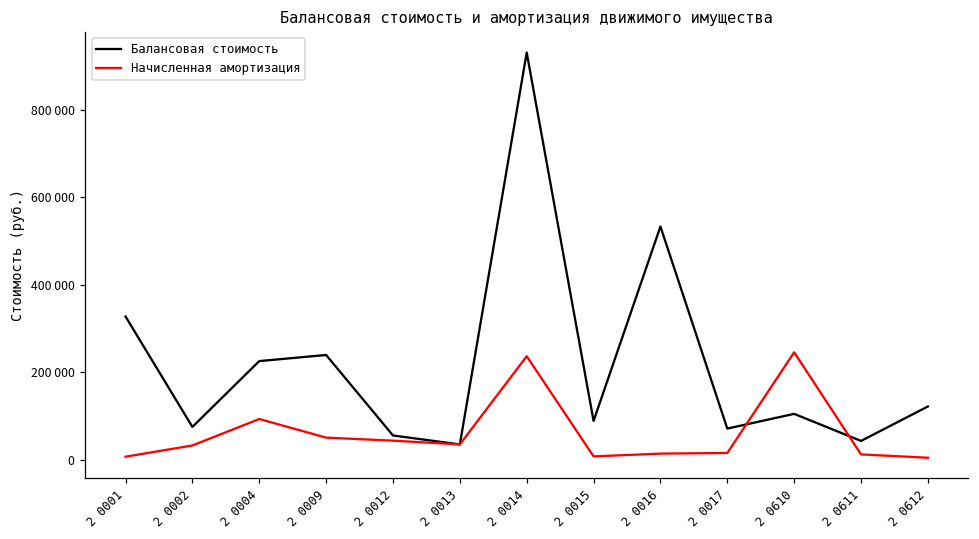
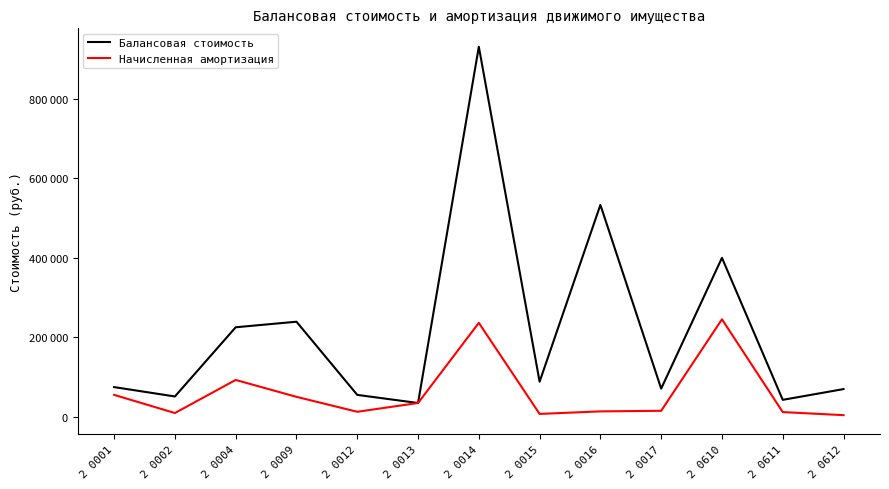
Балансовая стоимость, 2 0001: 330000 -> 80000
Начисленная амортизация, 2 0001: 10000 -> 60000
Балансовая стоимость, 2 0002: 80000 -> 50000
Начисленная амортизация, 2 0002: 30000 -> 10000
Начисленная амортизация, 2 0012: 40000 -> 10000
Балансовая стоимость, 2 0610: 100000 -> 400000
Балансовая стоимость, 2 0612: 120000 -> 70000
